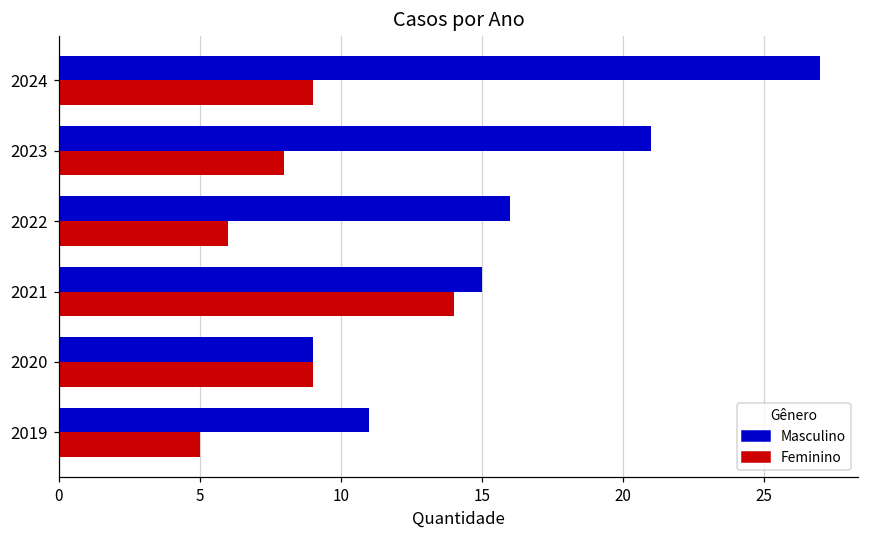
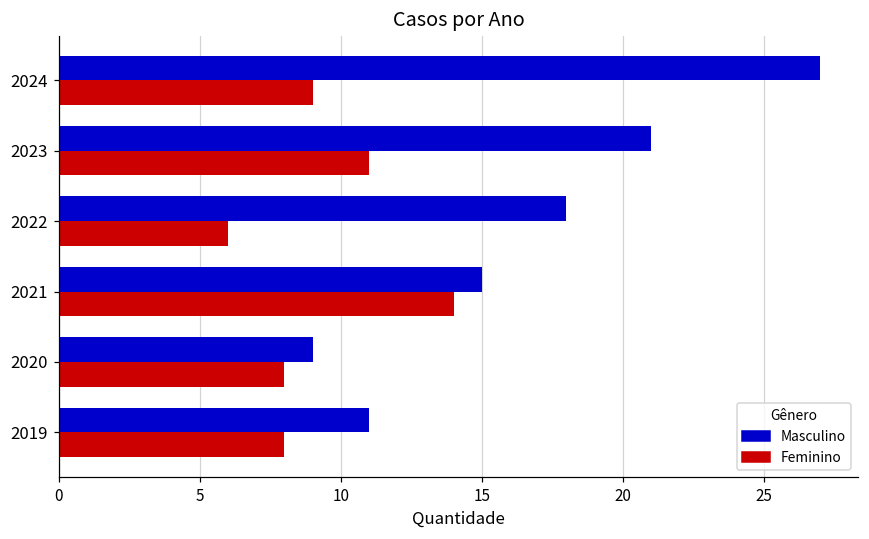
Feminino, 2023: 8 -> 11
Masculino, 2022: 16 -> 18
Feminino, 2020: 9 -> 8
Feminino, 2019: 5 -> 8
